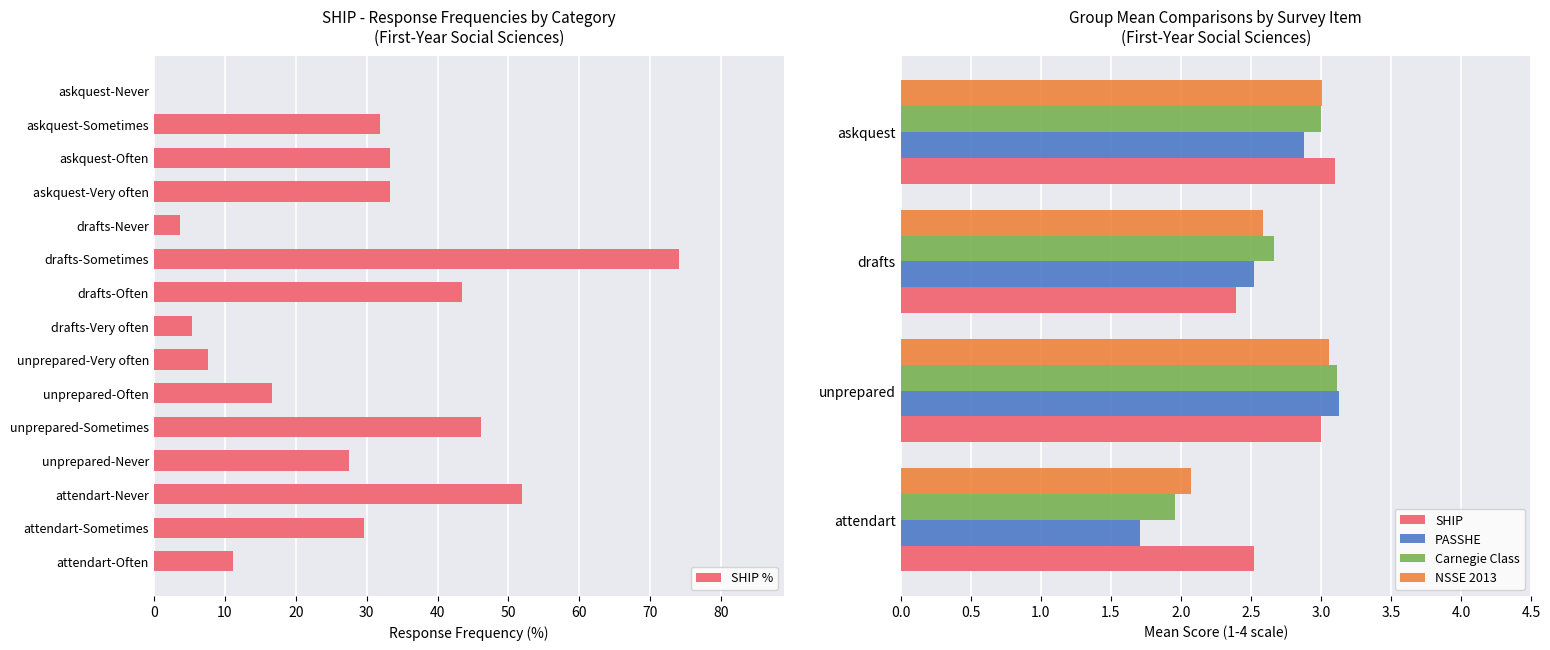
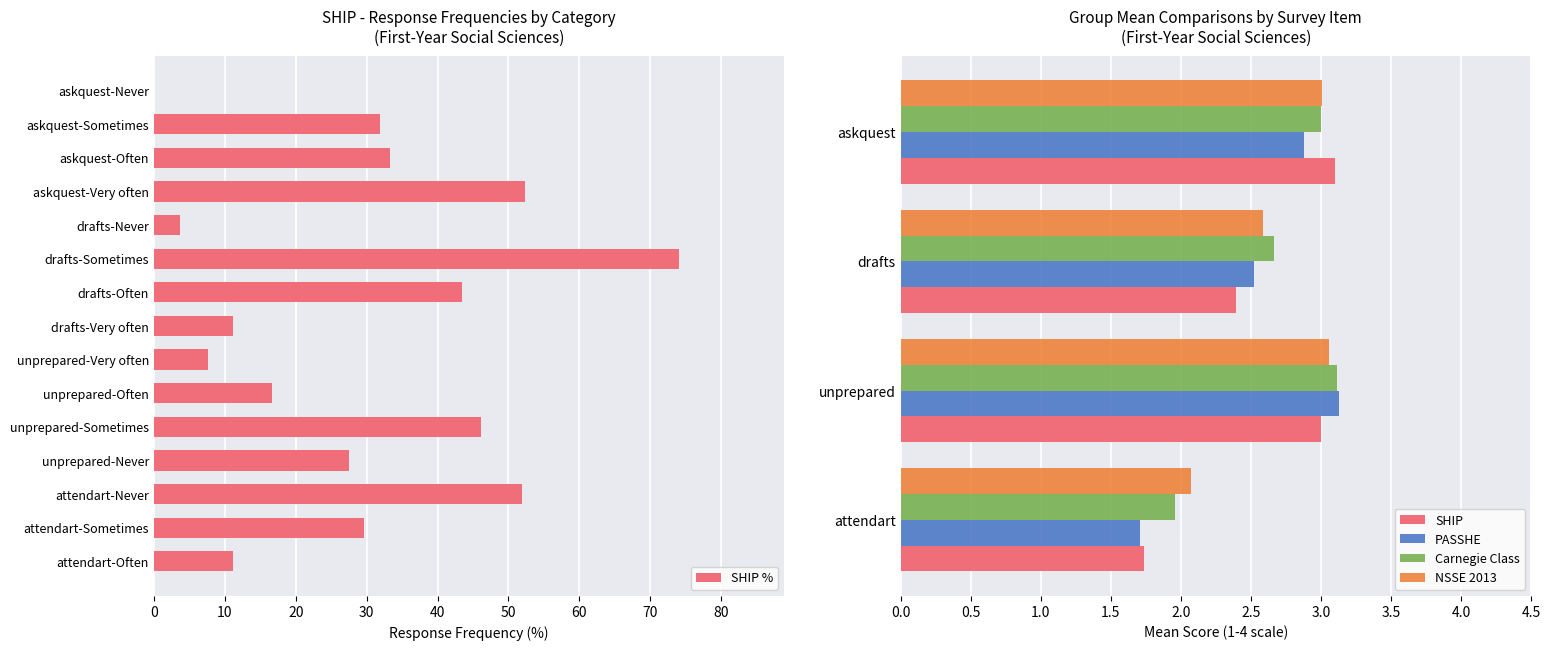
SHIP - Response Frequencies by Category (First-Year Social Sciences), askquest-Very often: 33 -> 52
SHIP - Response Frequencies by Category (First-Year Social Sciences), drafts-Very often: 5 -> 11
Group Mean Comparisons by Survey Item (First-Year Social Sciences), SHIP, attendart: 2.52 -> 1.74
